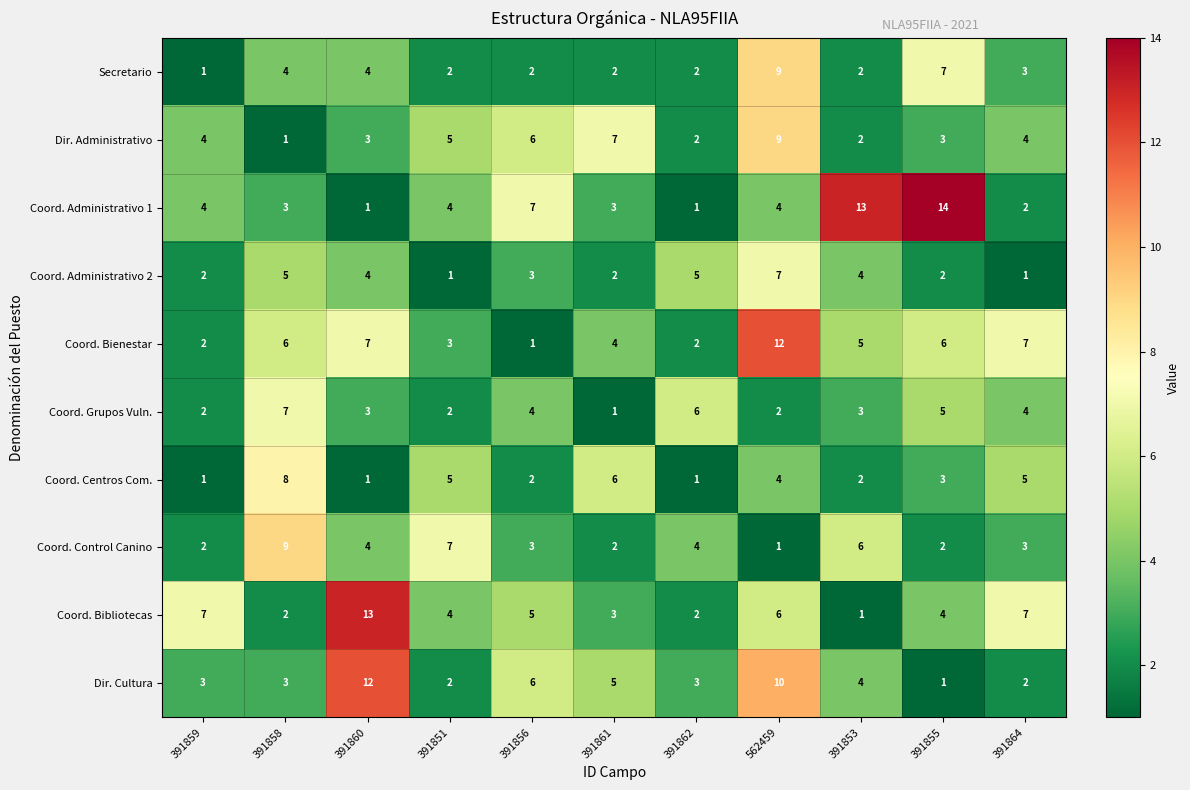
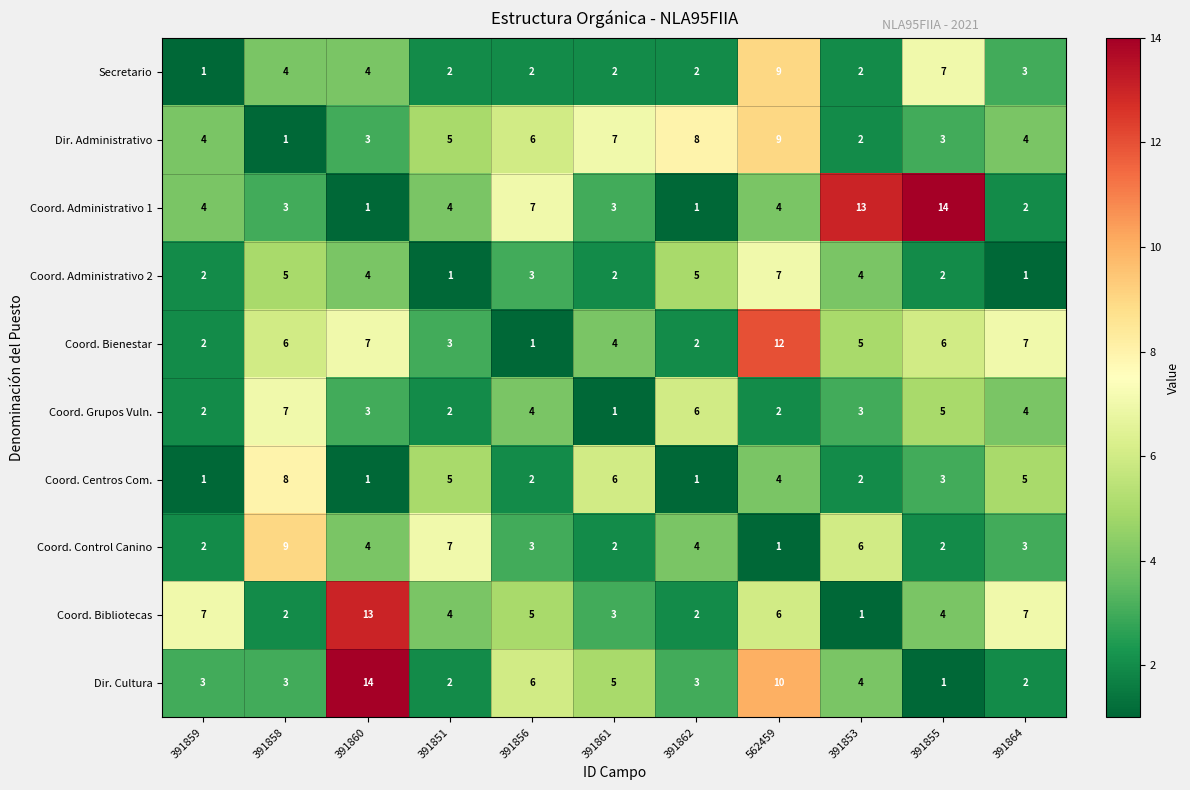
Dir. Administrativo, 391862: 2 -> 8
Dir. Cultura, 391860: 12 -> 14
